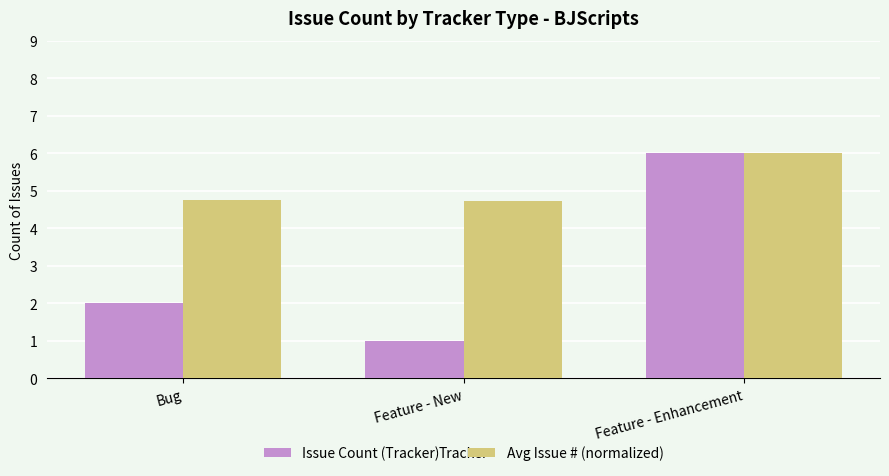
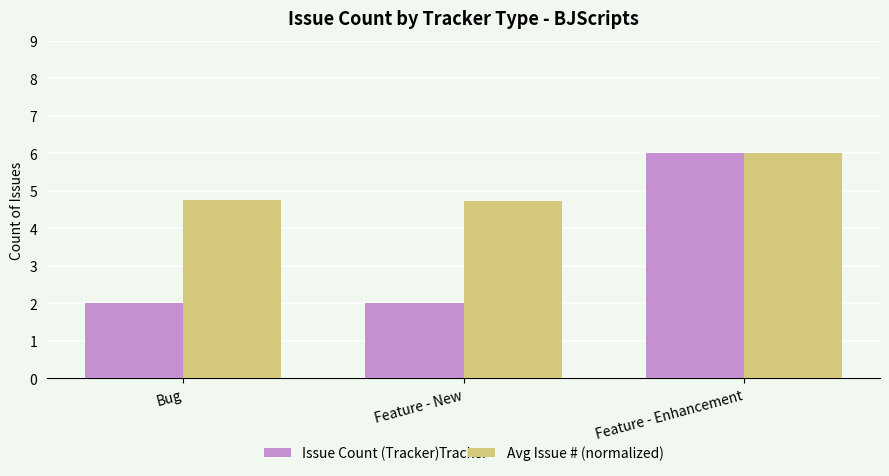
Issue Count (Tracker), Feature - New: 1 -> 2
